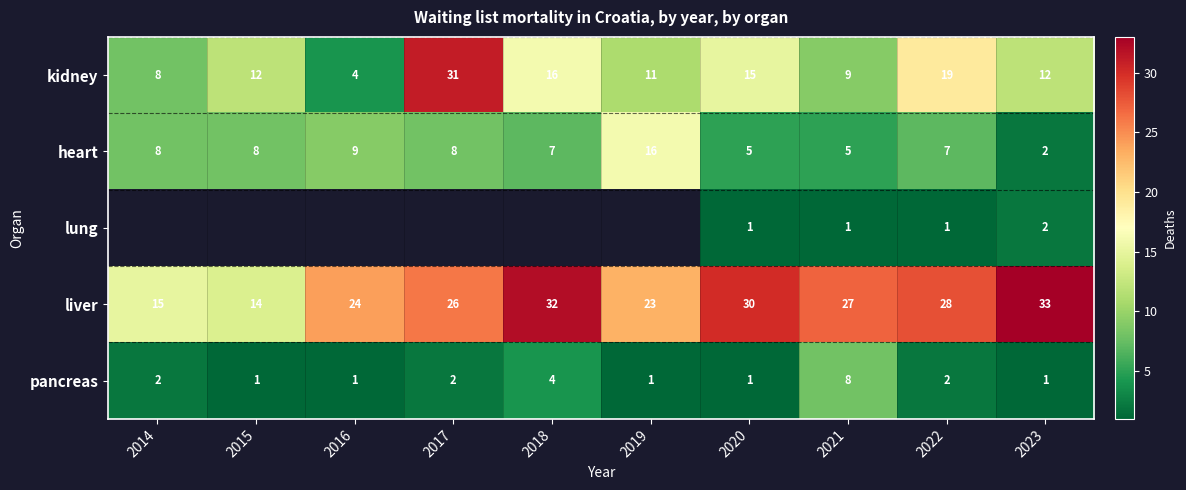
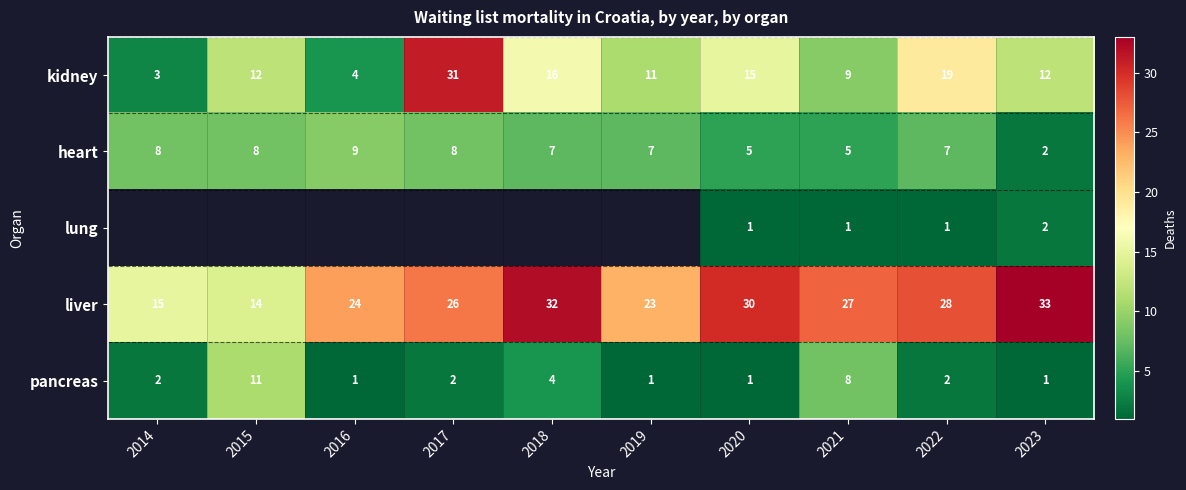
kidney, 2014: 8 -> 3
heart, 2019: 16 -> 7
pancreas, 2015: 1 -> 11
